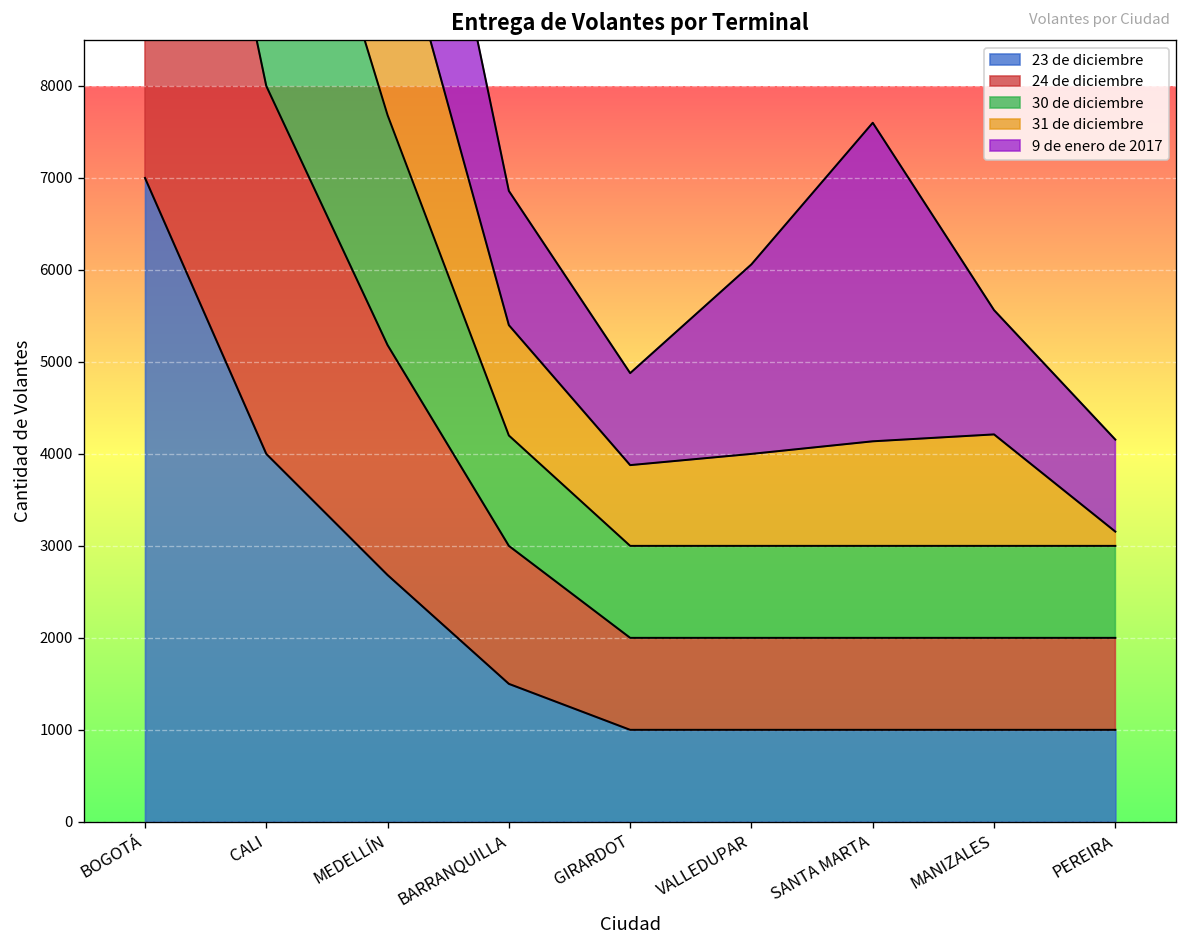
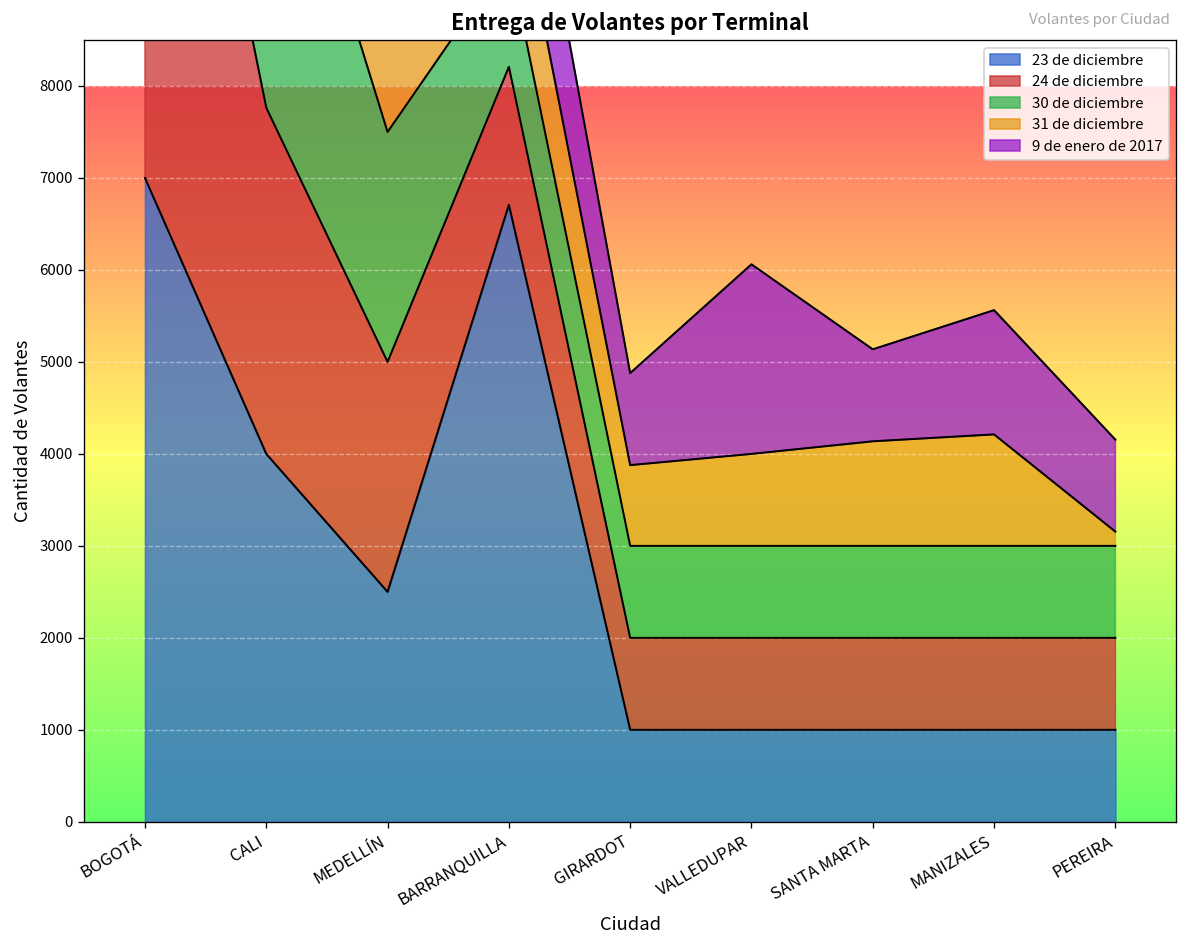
24 de diciembre, CALI: 4000 -> 3800
23 de diciembre, MEDELLÍN: 2700 -> 2500
23 de diciembre, BARRANQUILLA: 1500 -> 6700
9 de enero de 2017, SANTA MARTA: 3500 -> 1000
